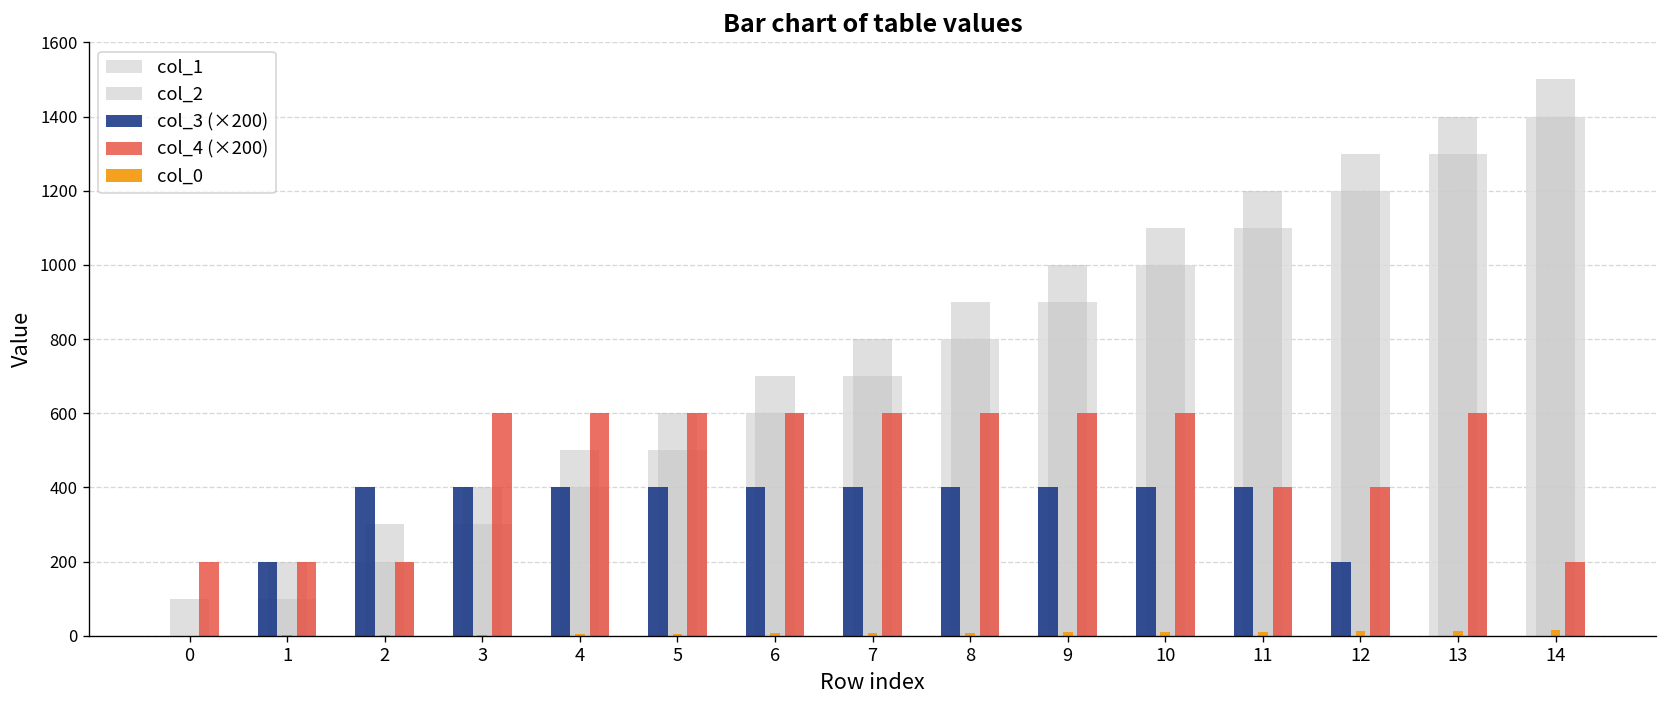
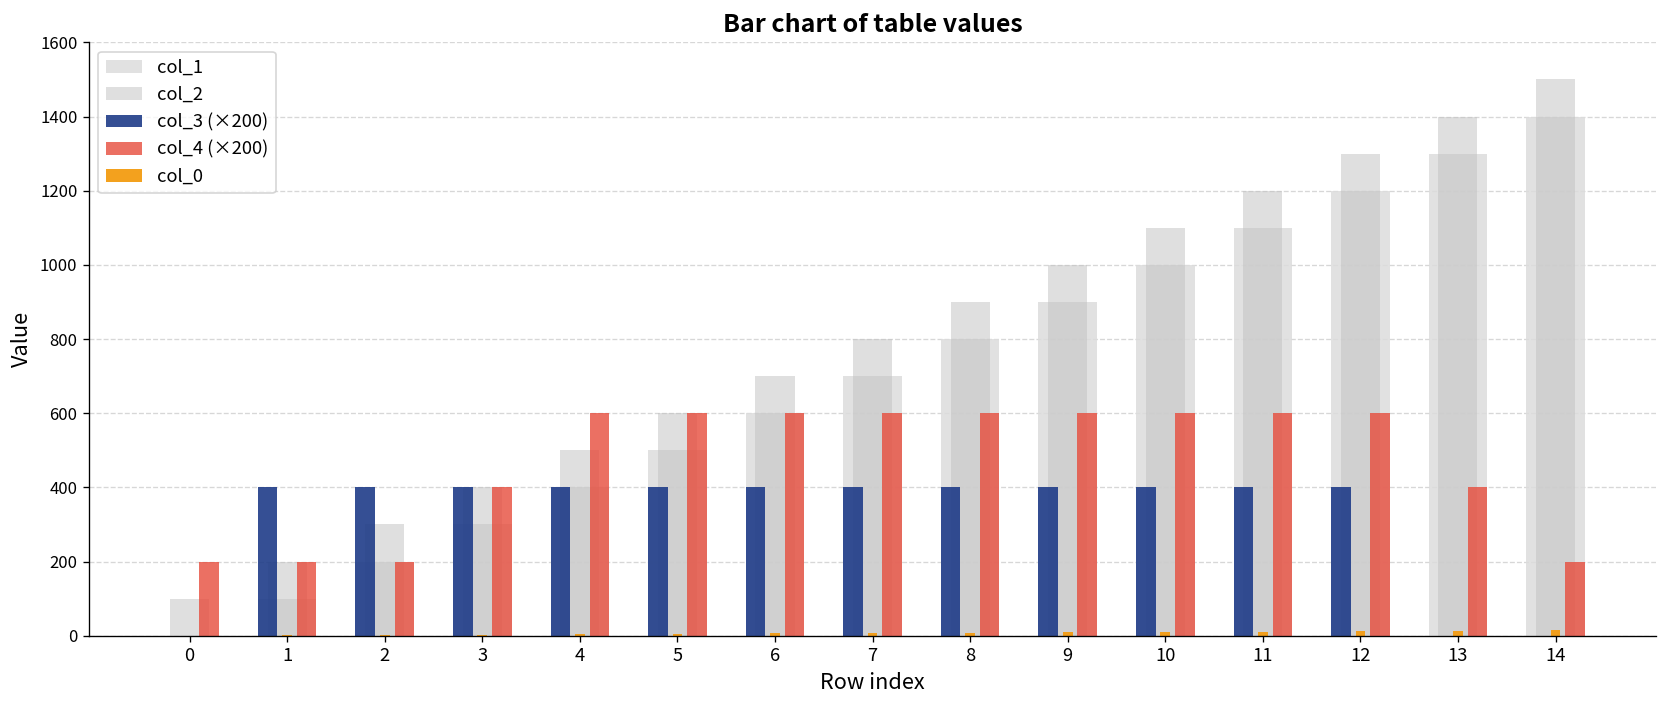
col_3 (×200), 1: 200 -> 400
col_4 (×200), 3: 600 -> 400
col_4 (×200), 11: 400 -> 600
col_3 (×200), 12: 200 -> 400
col_4 (×200), 12: 400 -> 600
col_4 (×200), 13: 600 -> 400
